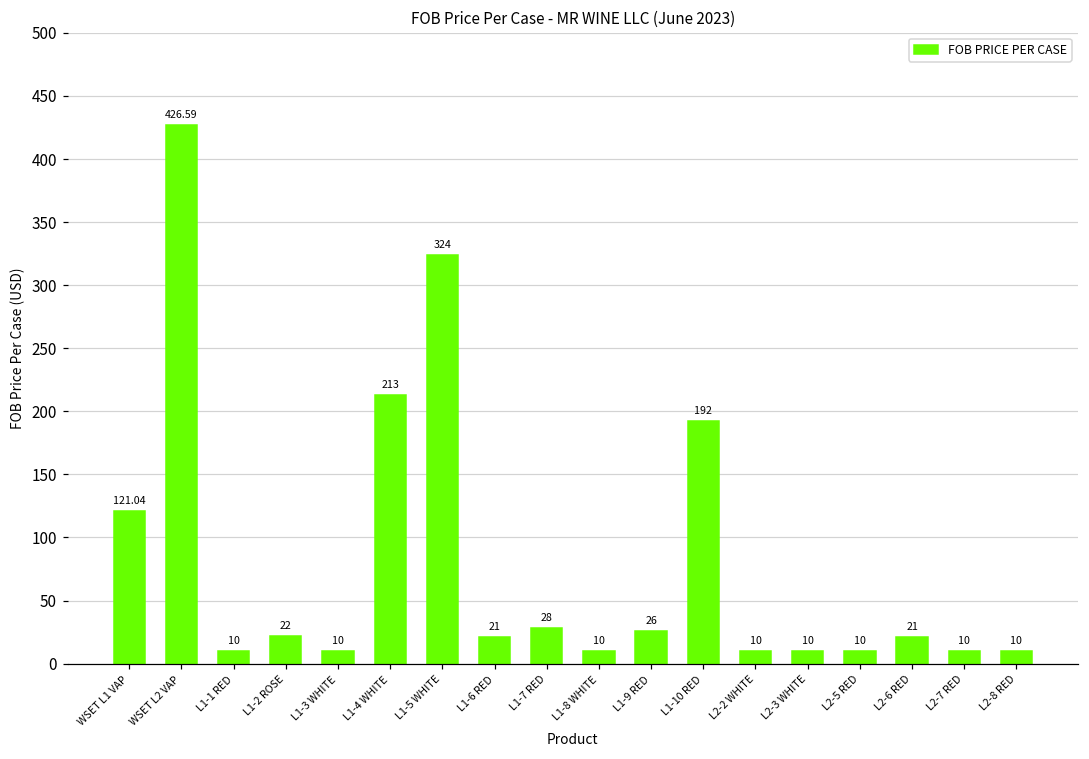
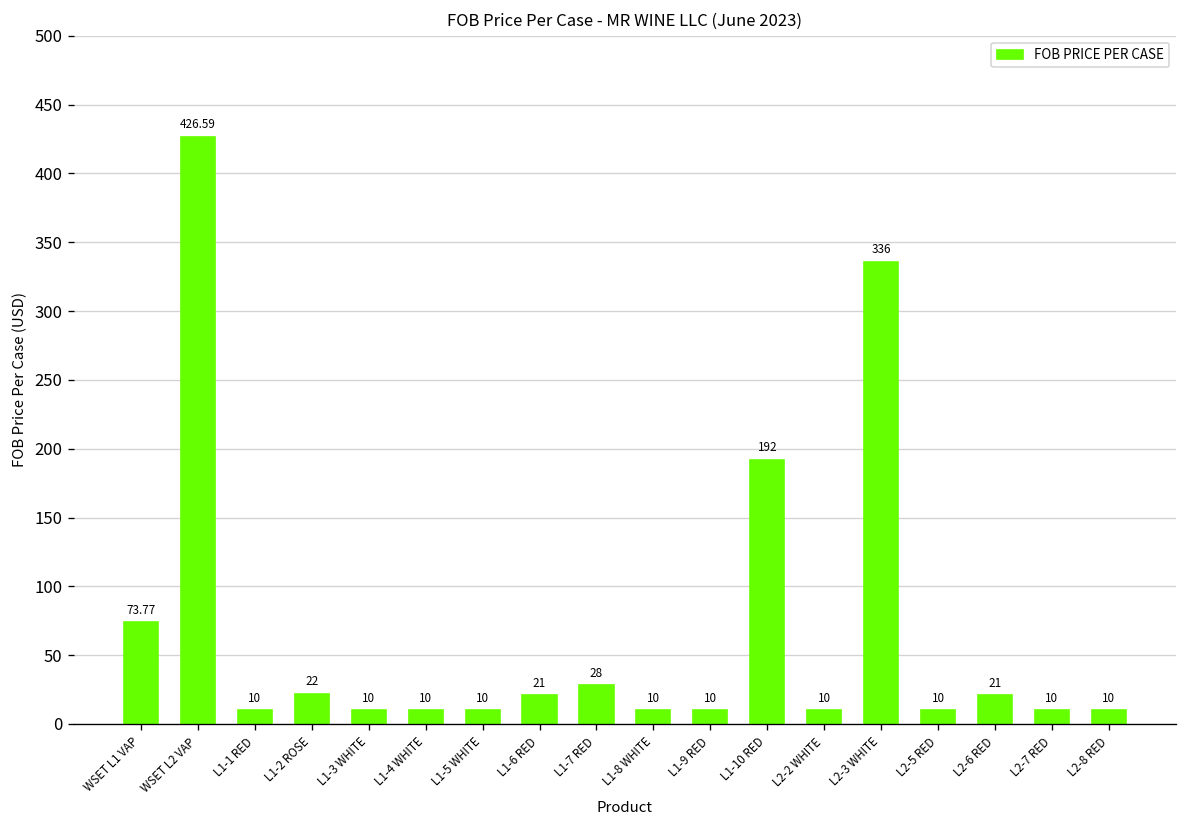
WSET L1 VAP: 121.04 -> 73.77
L1-4 WHITE: 213 -> 10
L1-5 WHITE: 324 -> 10
L1-9 RED: 26 -> 10
L2-3 WHITE: 10 -> 336
